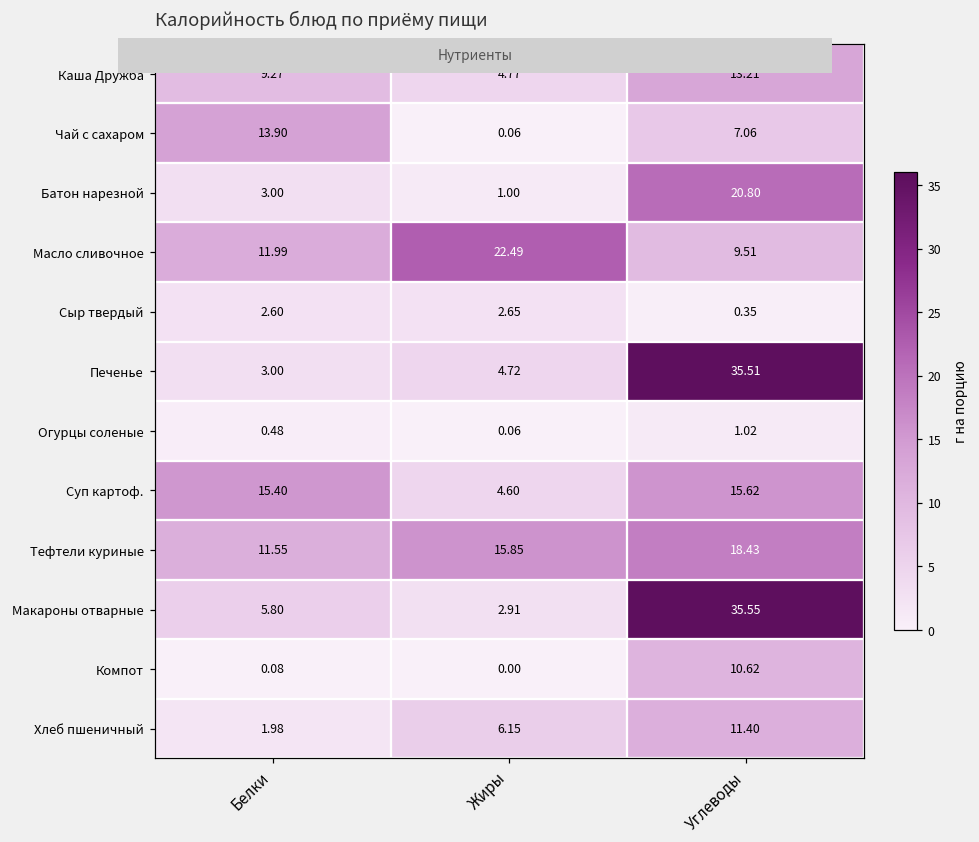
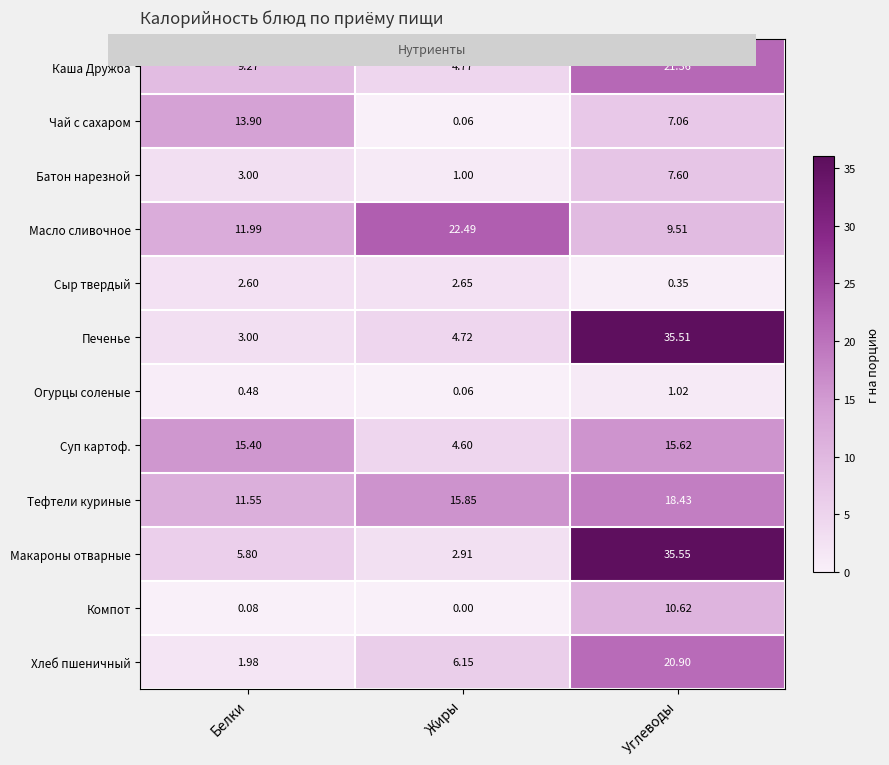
Каша Дружба, Углеводы: 13.21 -> 21.36
Батон нарезной, Углеводы: 20.80 -> 7.60
Хлеб пшеничный, Углеводы: 11.40 -> 20.90
